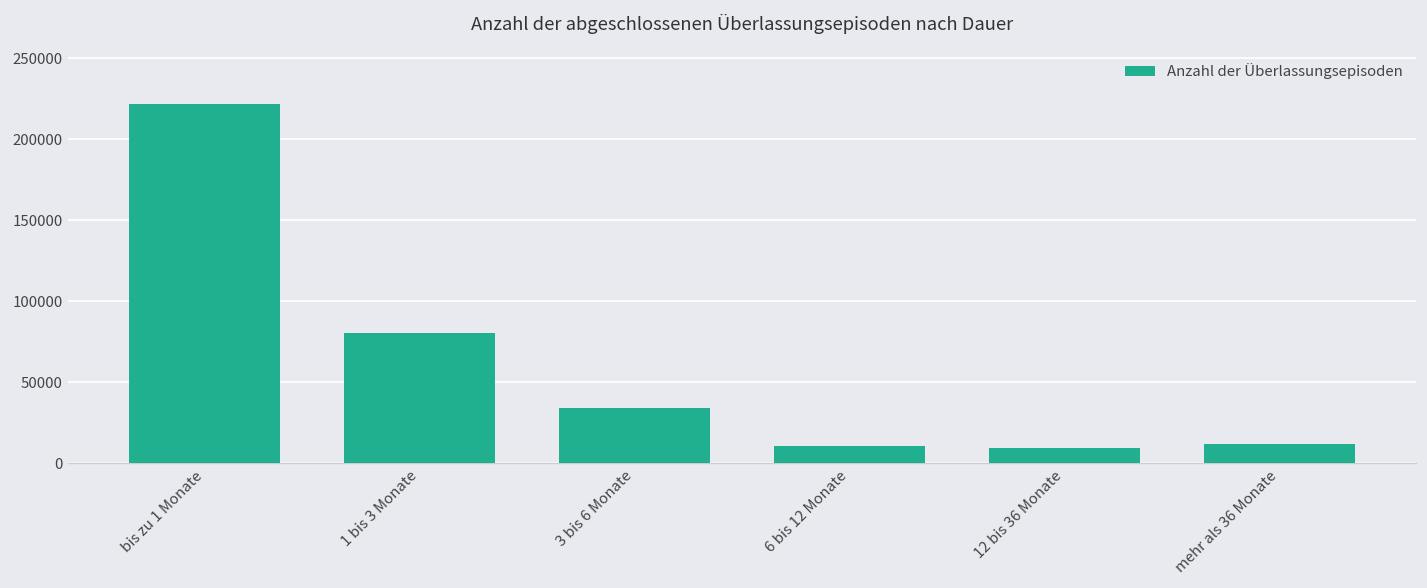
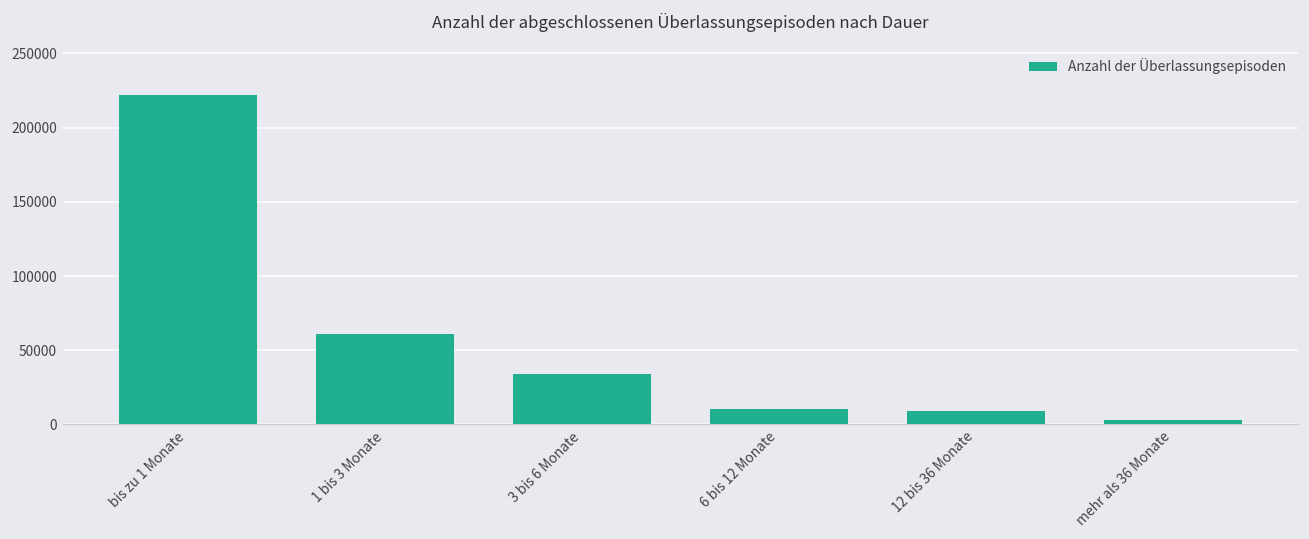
1 bis 3 Monate: 80000 -> 61000
mehr als 36 Monate: 12000 -> 3000
